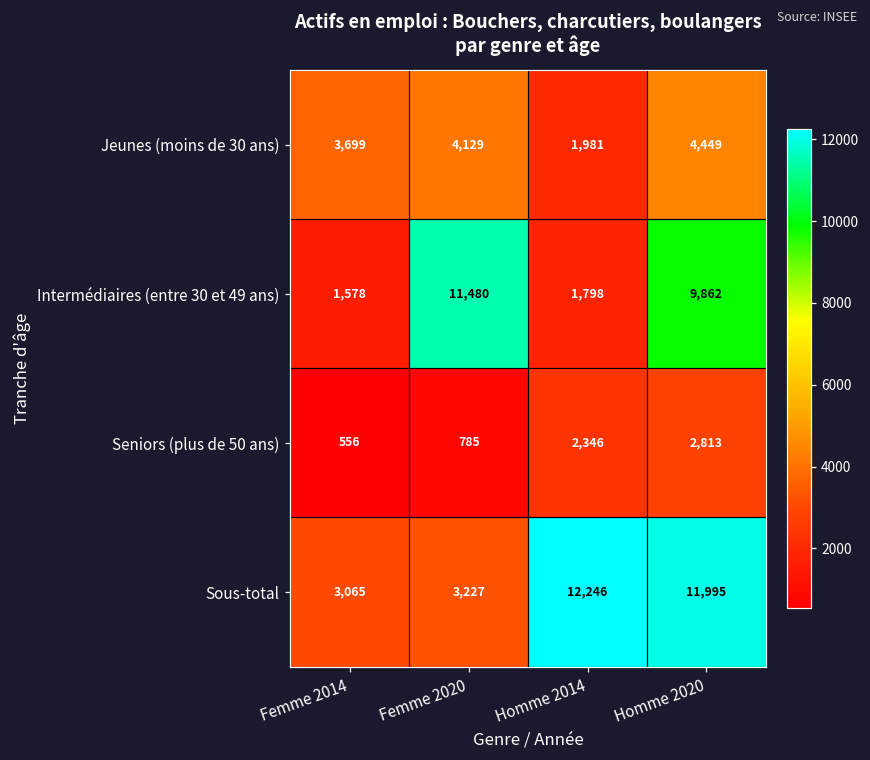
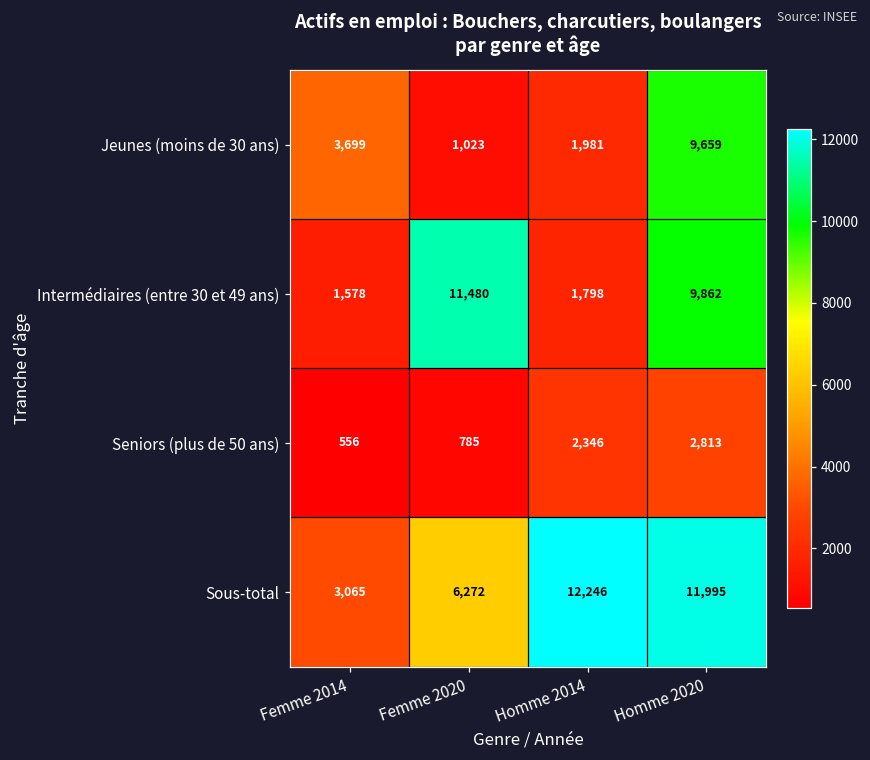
Jeunes (moins de 30 ans), Femme 2020: 4,129 -> 1,023
Jeunes (moins de 30 ans), Homme 2020: 4,449 -> 9,659
Sous-total, Femme 2020: 3,227 -> 6,272
